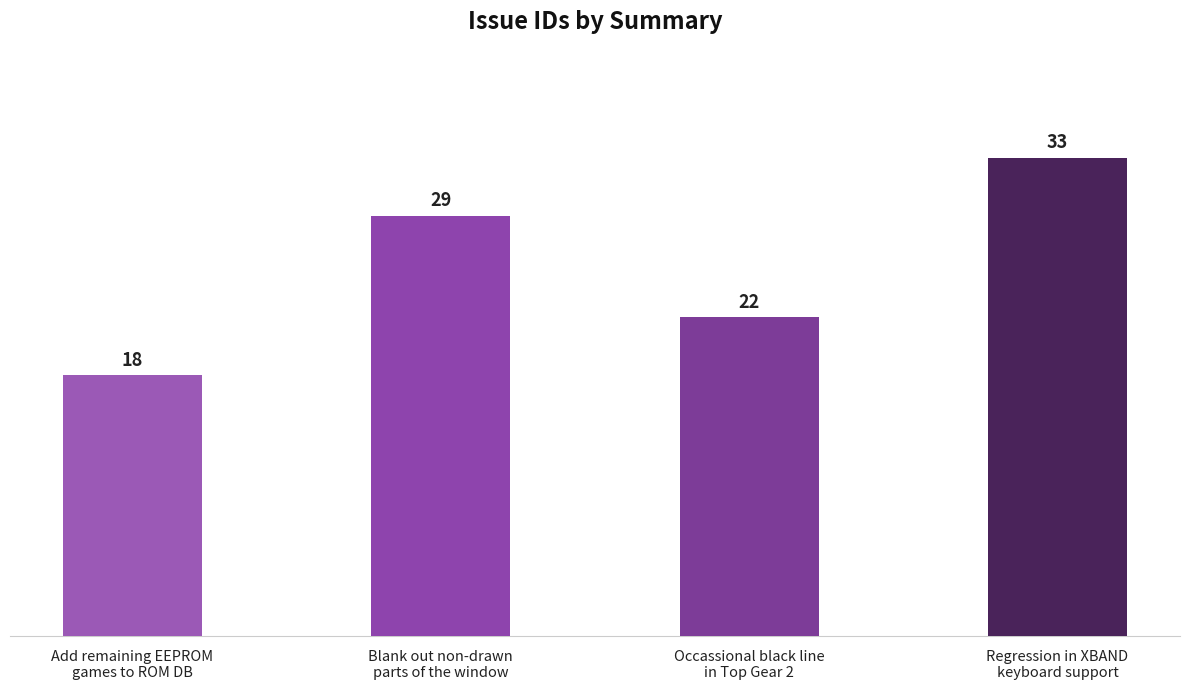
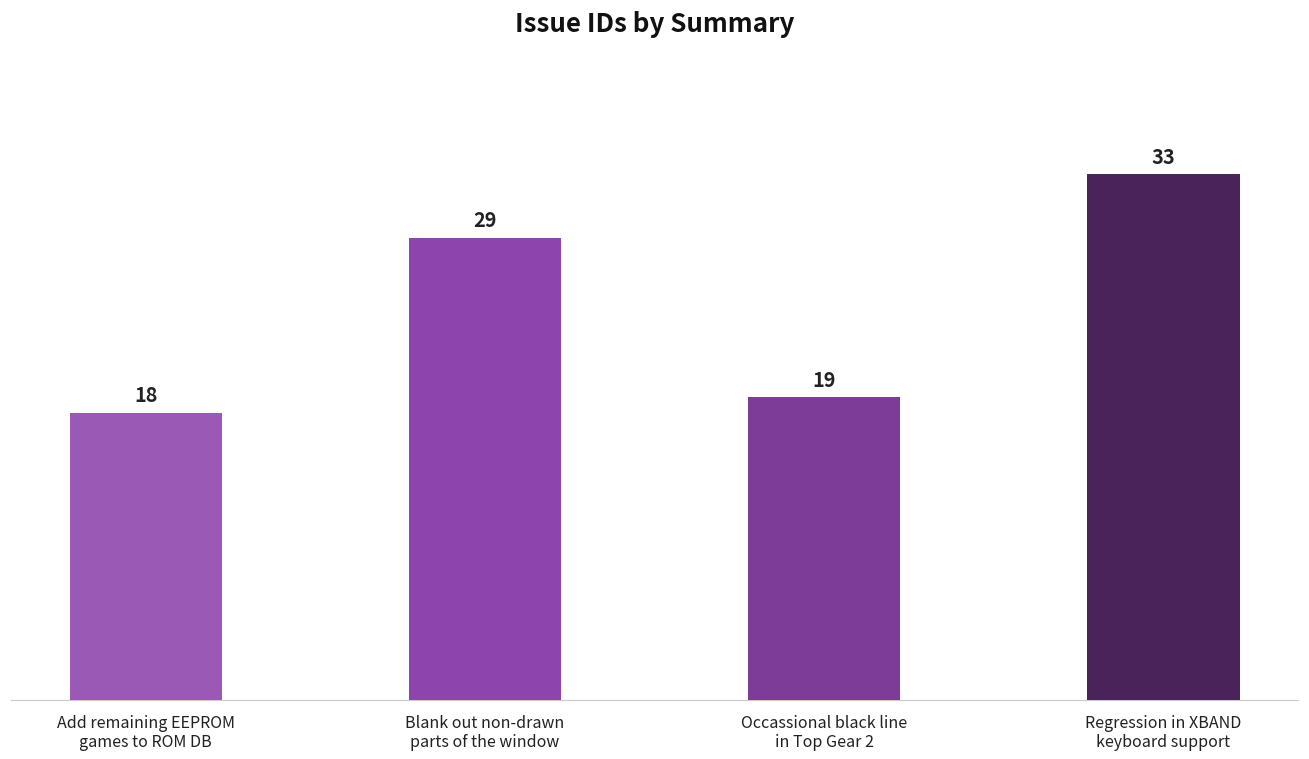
Occassional black line in Top Gear 2: 22 -> 19
